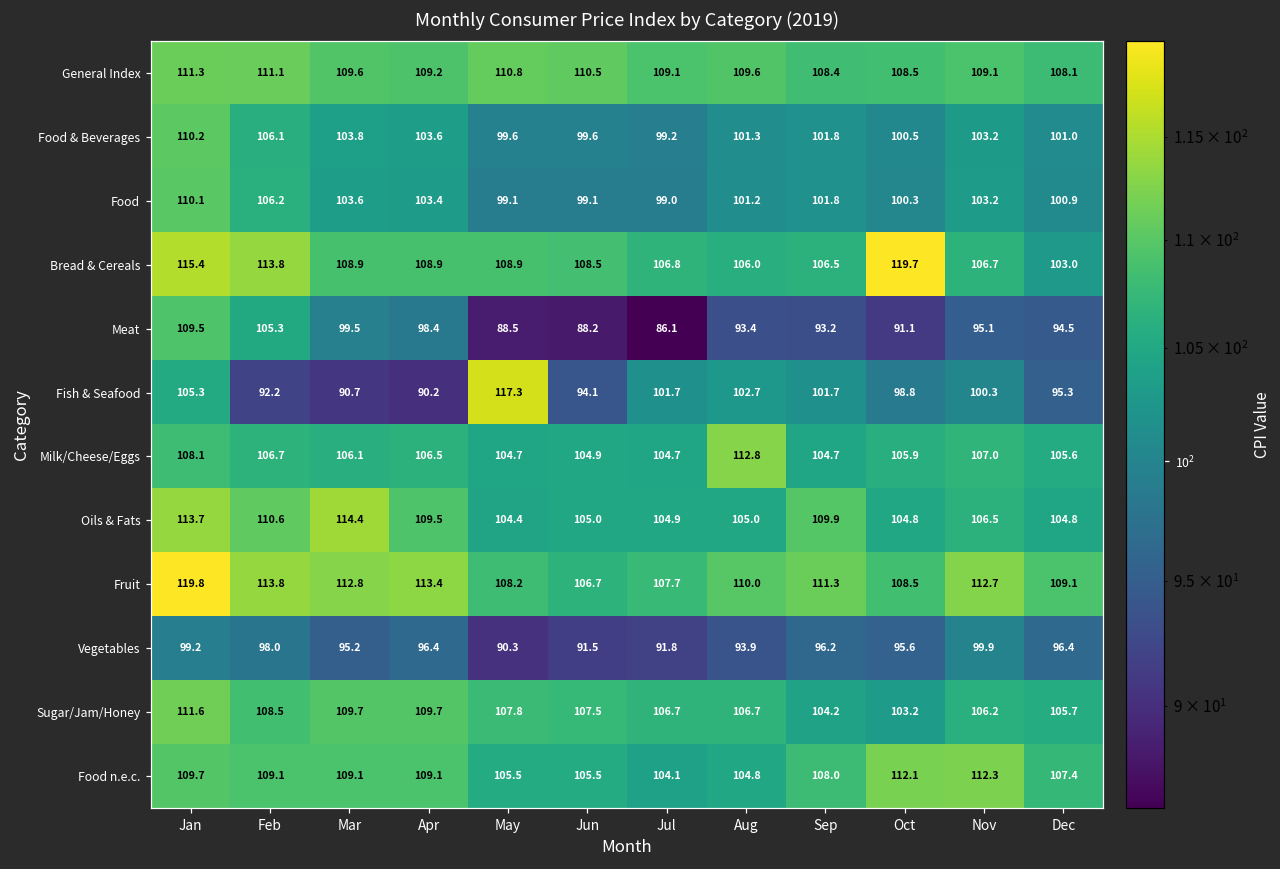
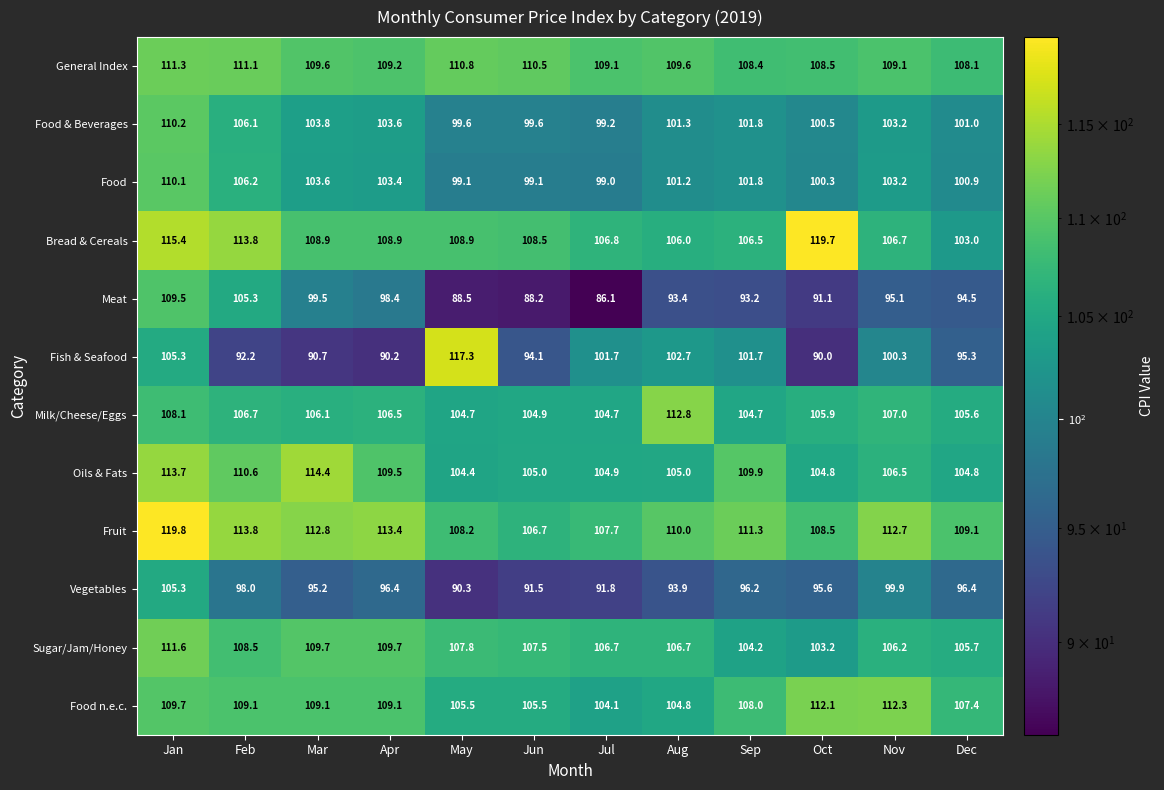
Fish & Seafood, Oct: 98.8 -> 90.0
Vegetables, Jan: 99.2 -> 105.3
